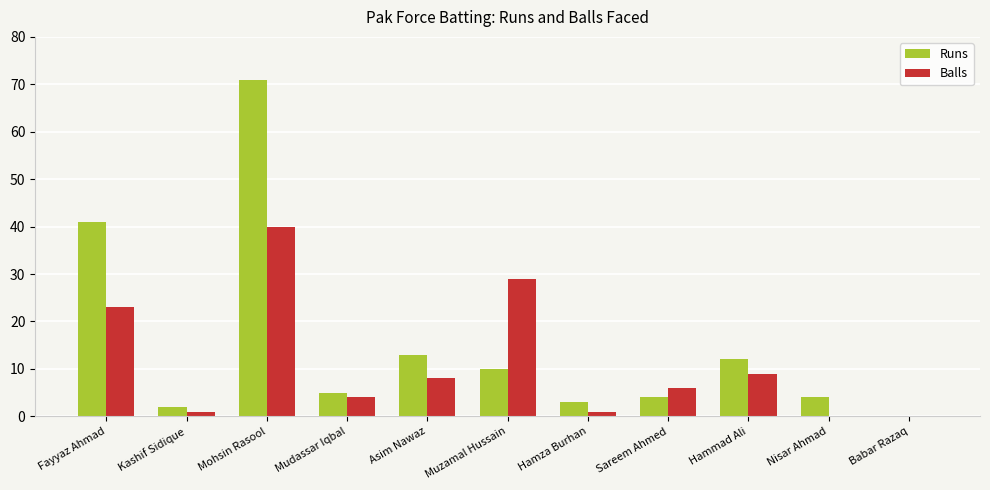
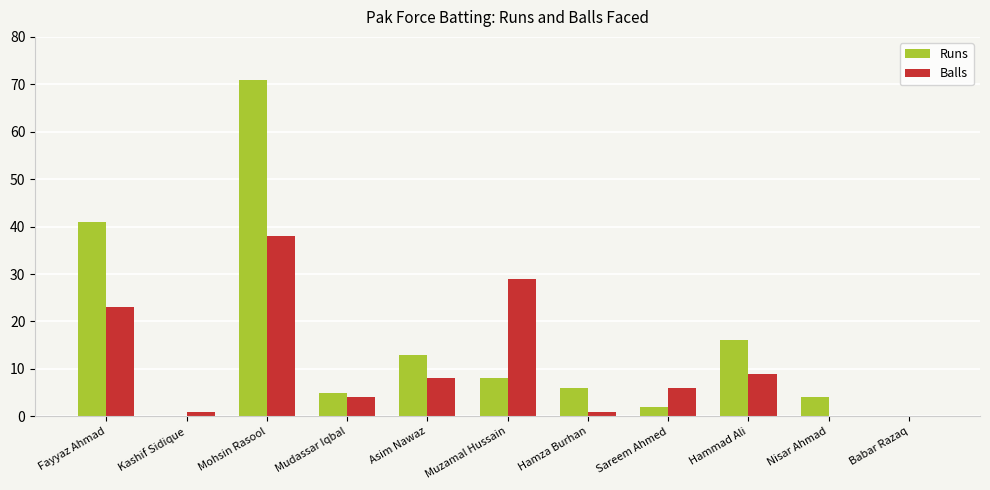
Runs, Kashif Sidique: 2 -> 0
Balls, Mohsin Rasool: 40 -> 38
Runs, Muzamal Hussain: 10 -> 8
Runs, Hamza Burhan: 3 -> 6
Runs, Sareem Ahmed: 4 -> 2
Runs, Hammad Ali: 12 -> 16
